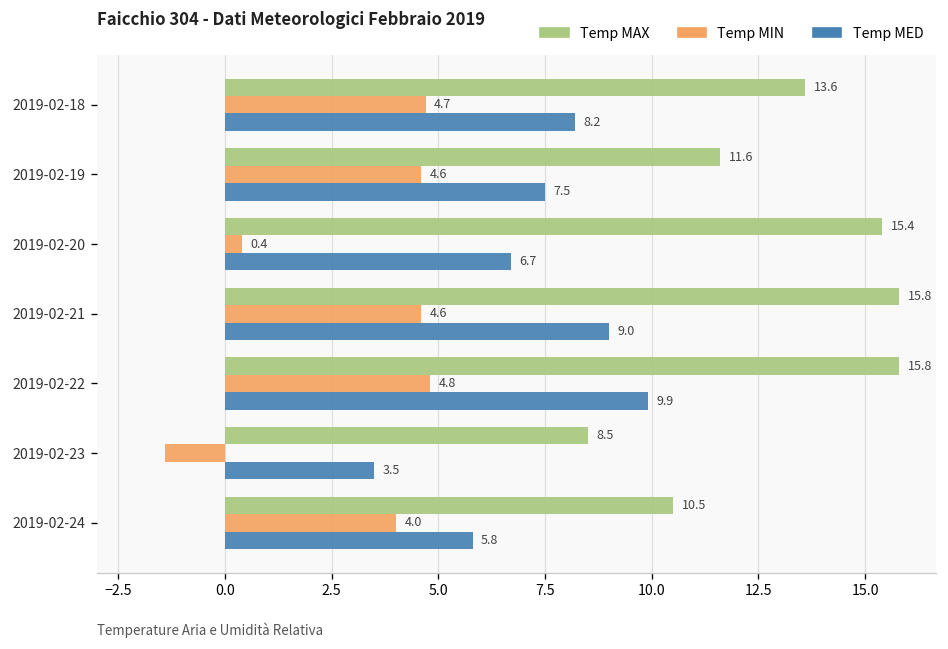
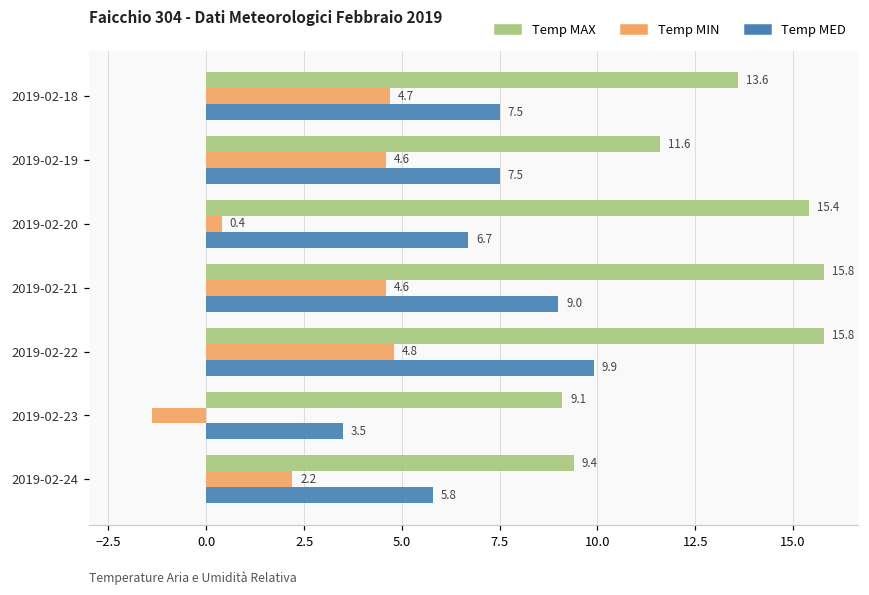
Temp MED, 2019-02-18: 8.2 -> 7.5
Temp MAX, 2019-02-23: 8.5 -> 9.1
Temp MAX, 2019-02-24: 10.5 -> 9.4
Temp MIN, 2019-02-24: 4.0 -> 2.2
